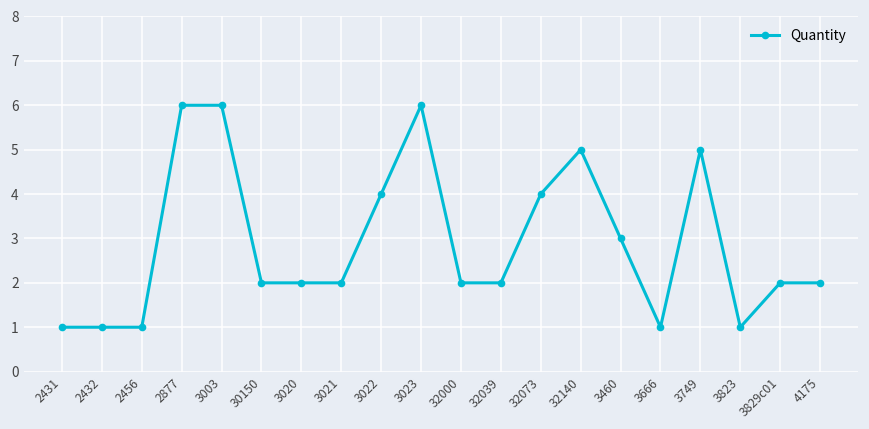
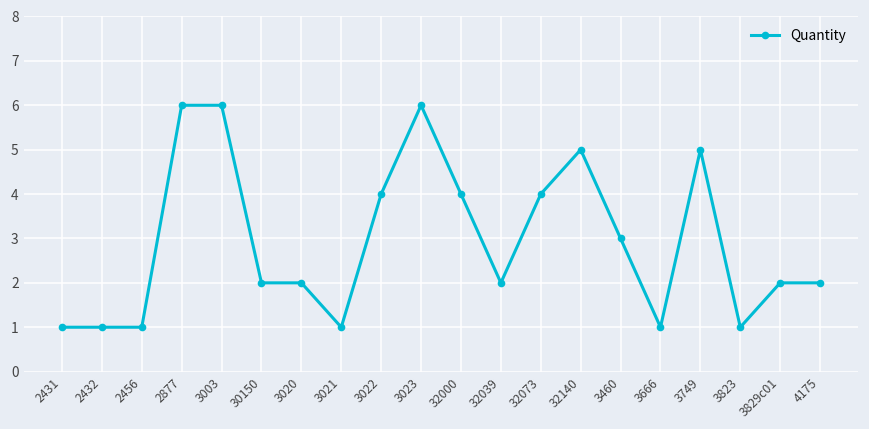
3021: 2 -> 1
32000: 2 -> 4
